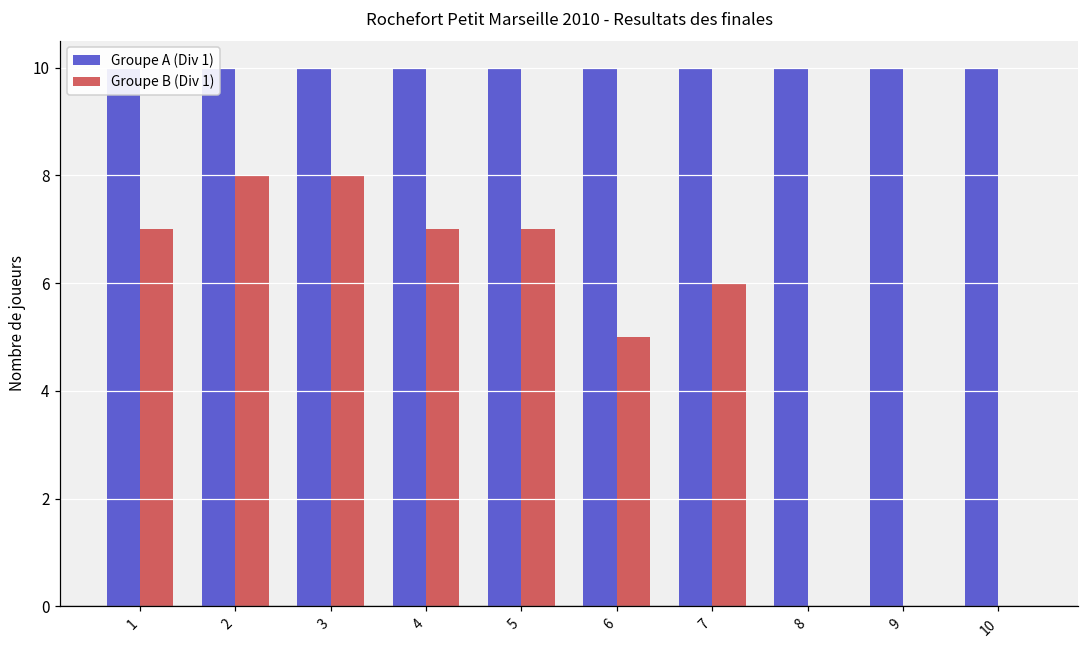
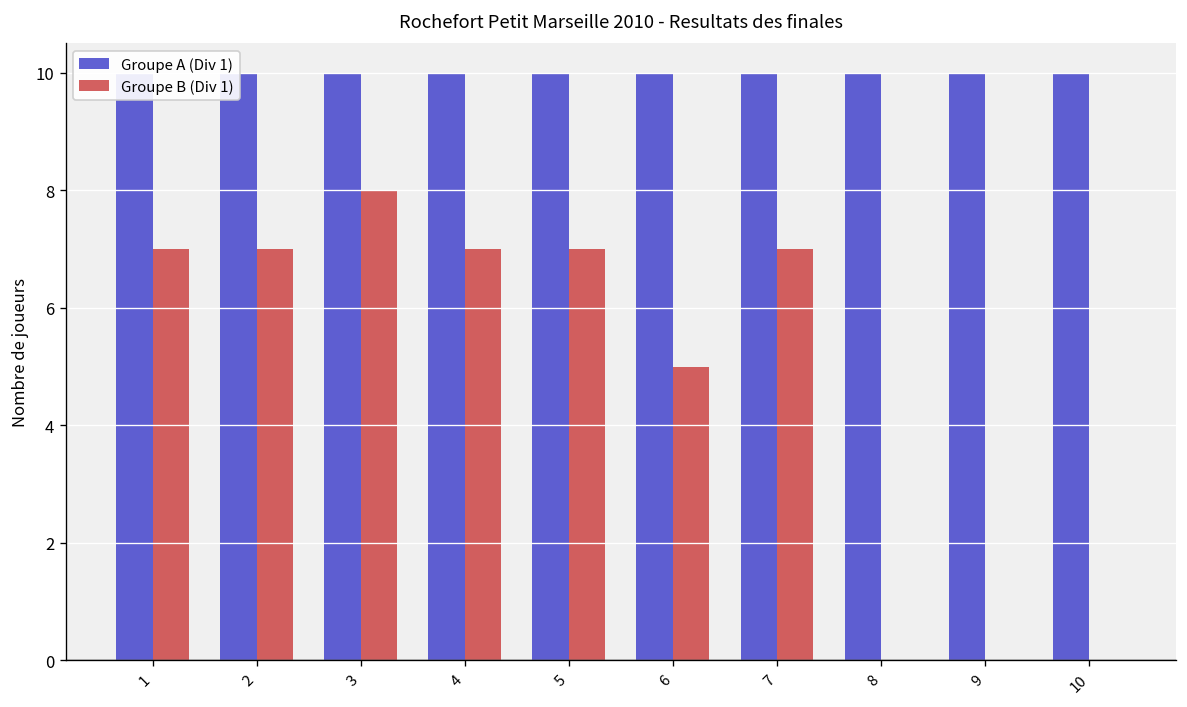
Groupe B (Div 1), 2: 8 -> 7
Groupe B (Div 1), 7: 6 -> 7
